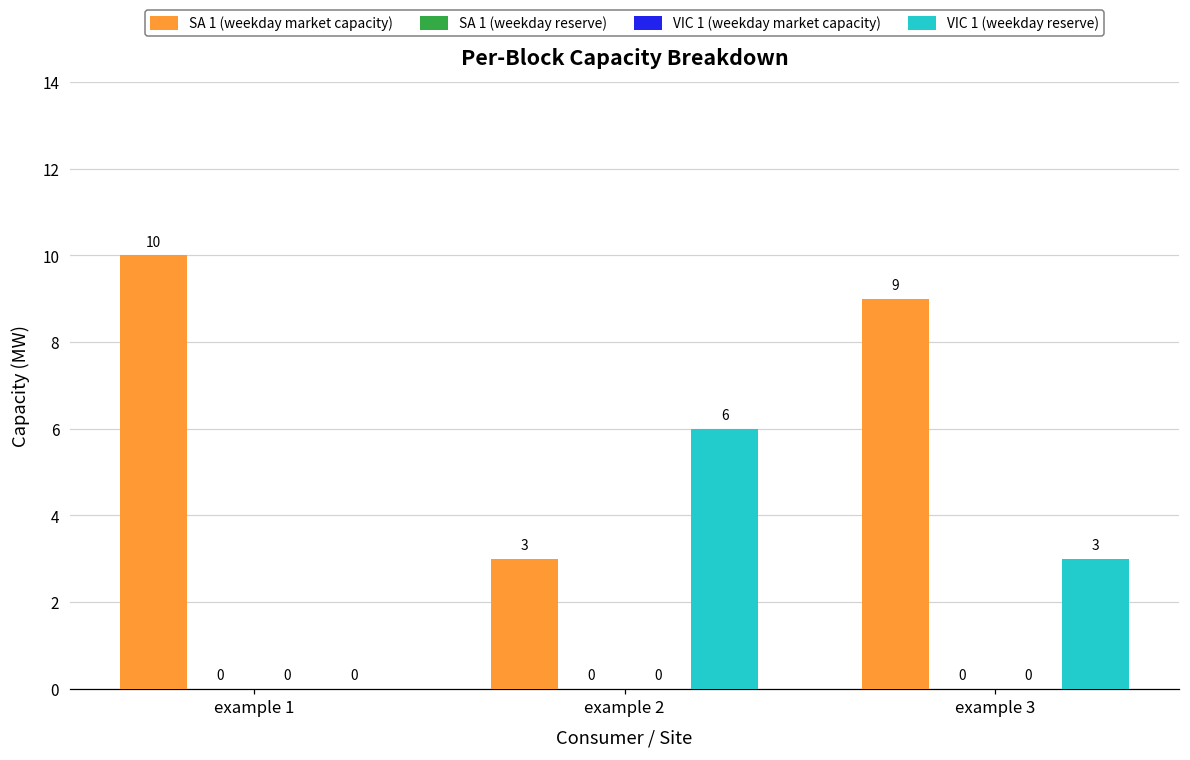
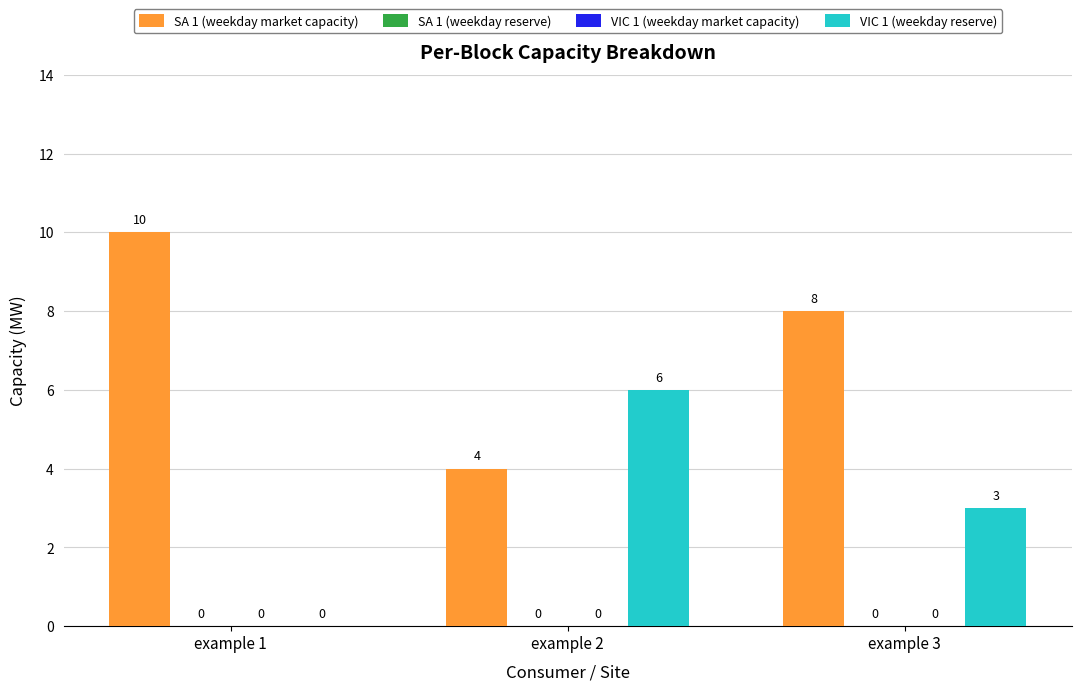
SA 1 (weekday market capacity), example 2: 3 -> 4
SA 1 (weekday market capacity), example 3: 9 -> 8
